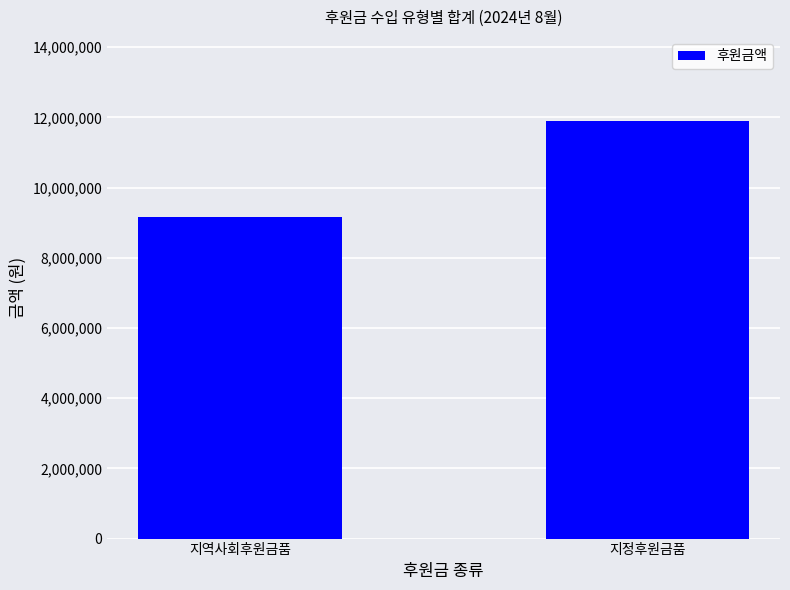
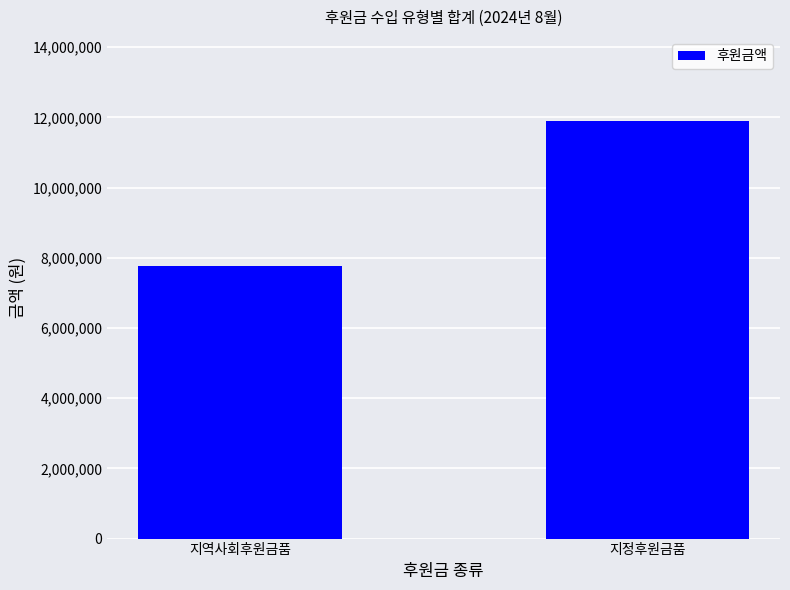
지역사회후원금품: 9,200,000 -> 7,800,000
